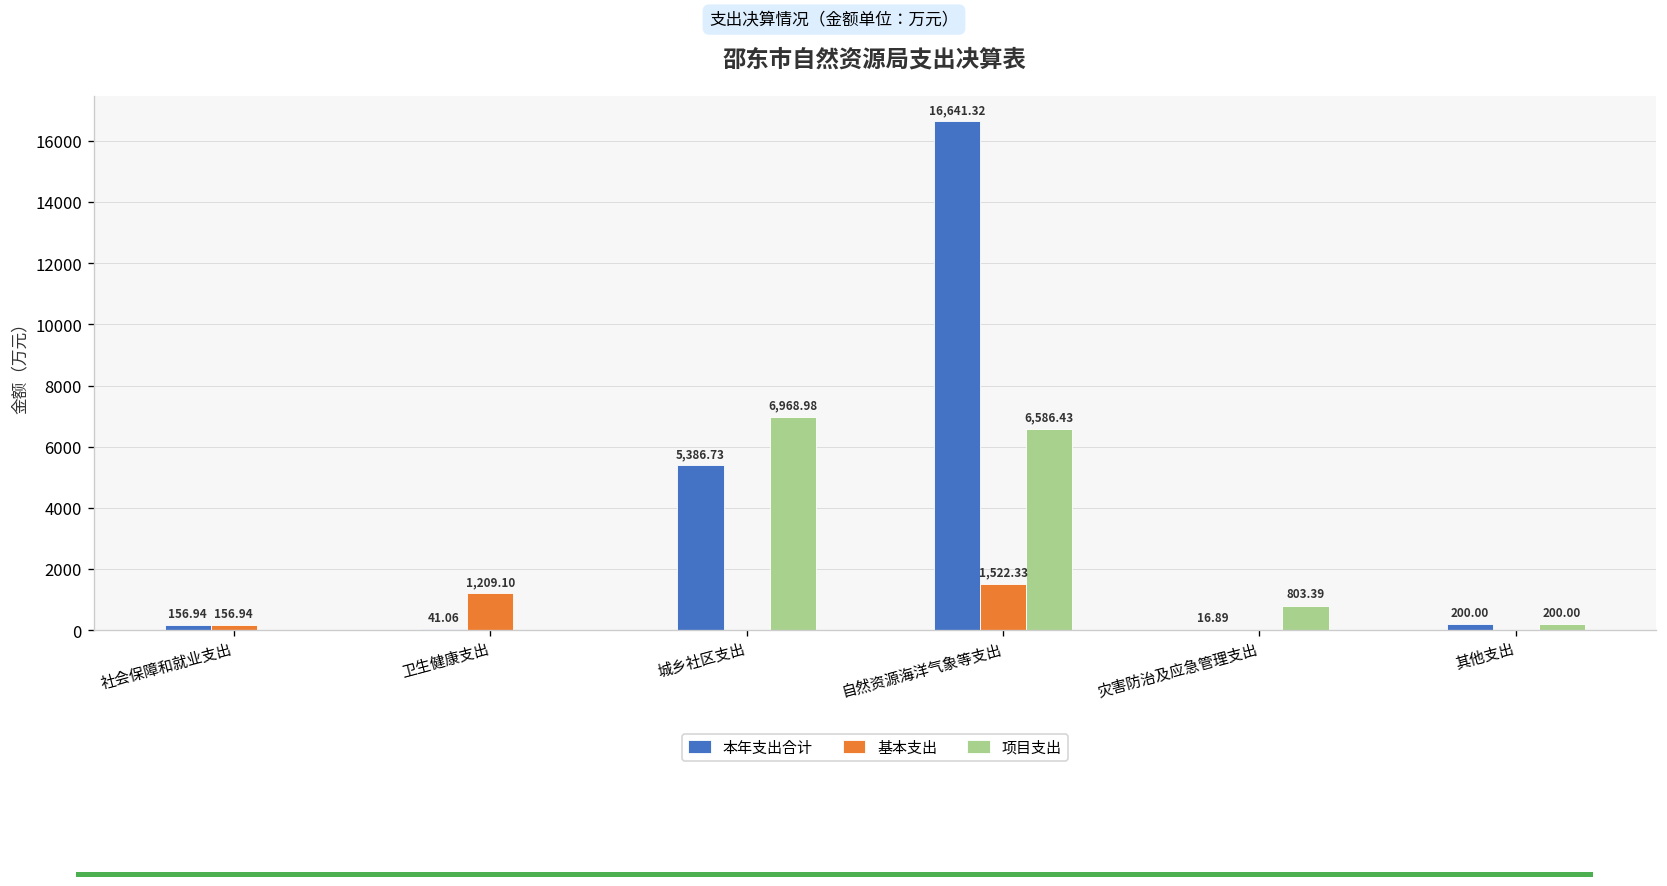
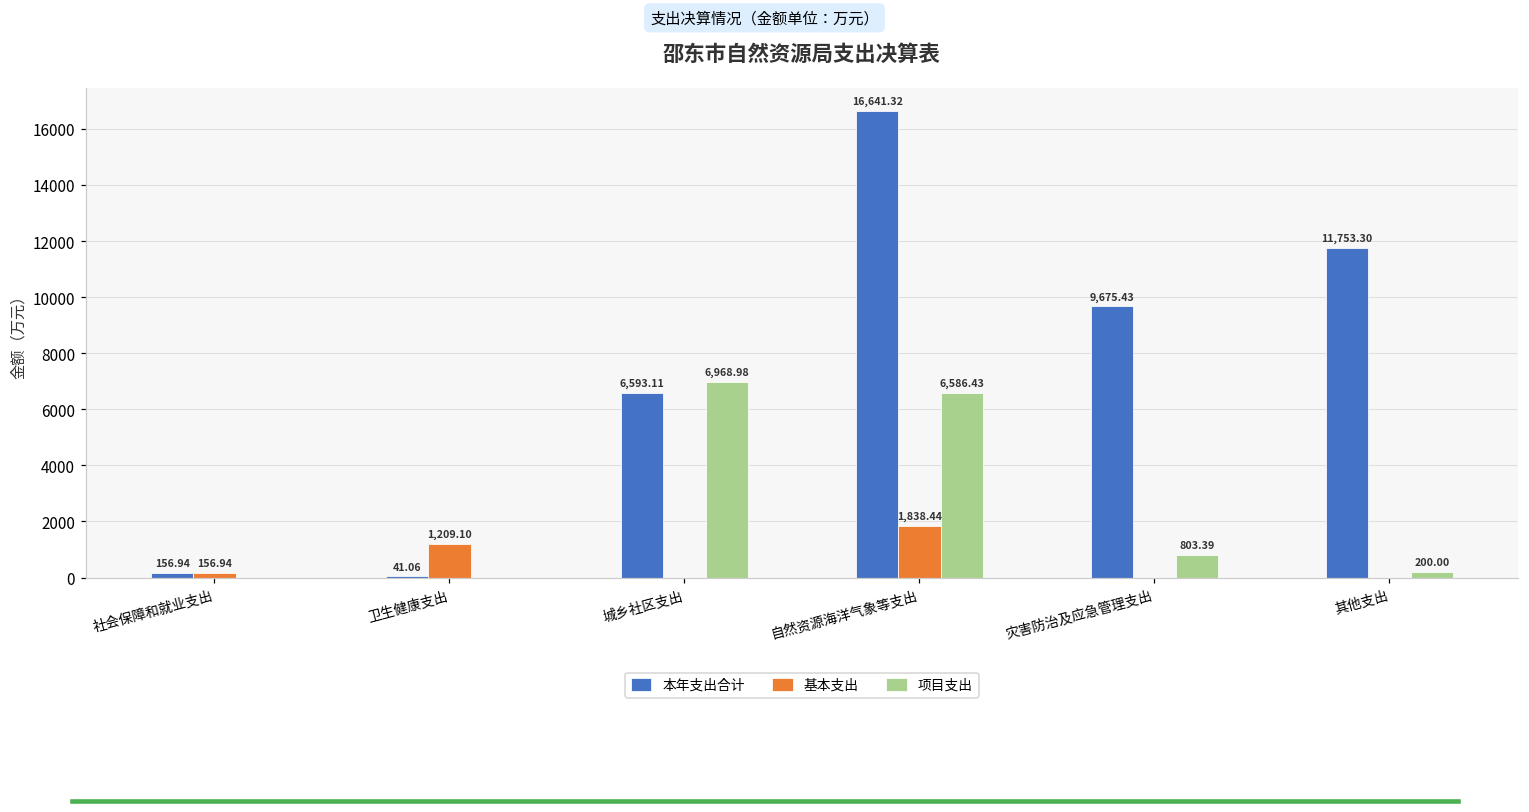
本年支出合计, 城乡社区支出: 5,386.73 -> 6,593.11
基本支出, 自然资源海洋气象等支出: 1,522.33 -> 1,838.44
本年支出合计, 灾害防治及应急管理支出: 16.89 -> 9,675.43
本年支出合计, 其他支出: 200.00 -> 11,753.30
